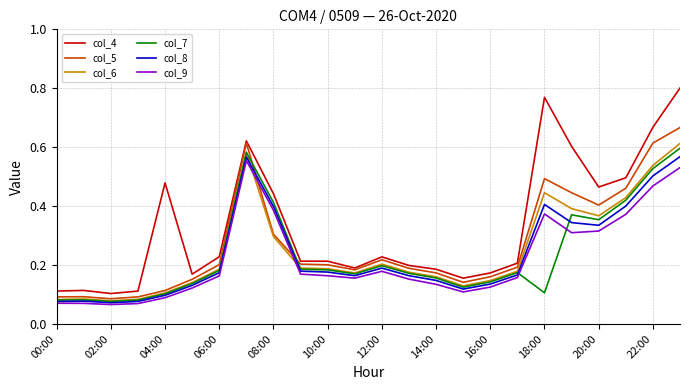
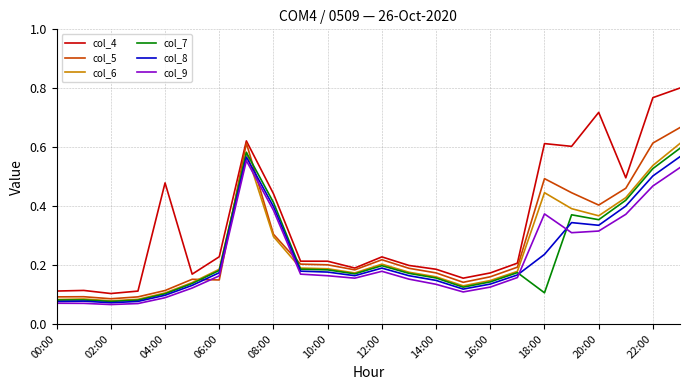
col_5, 06:00: 0.20 -> 0.15
col_4, 18:00: 0.77 -> 0.61
col_8, 18:00: 0.41 -> 0.24
col_4, 20:00: 0.46 -> 0.72
col_4, 22:00: 0.67 -> 0.77
